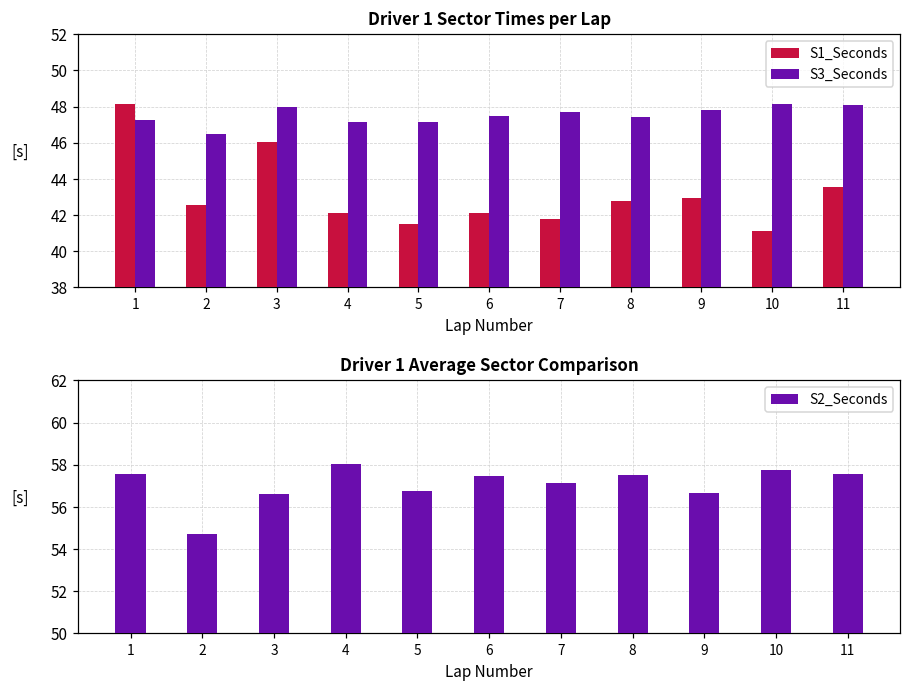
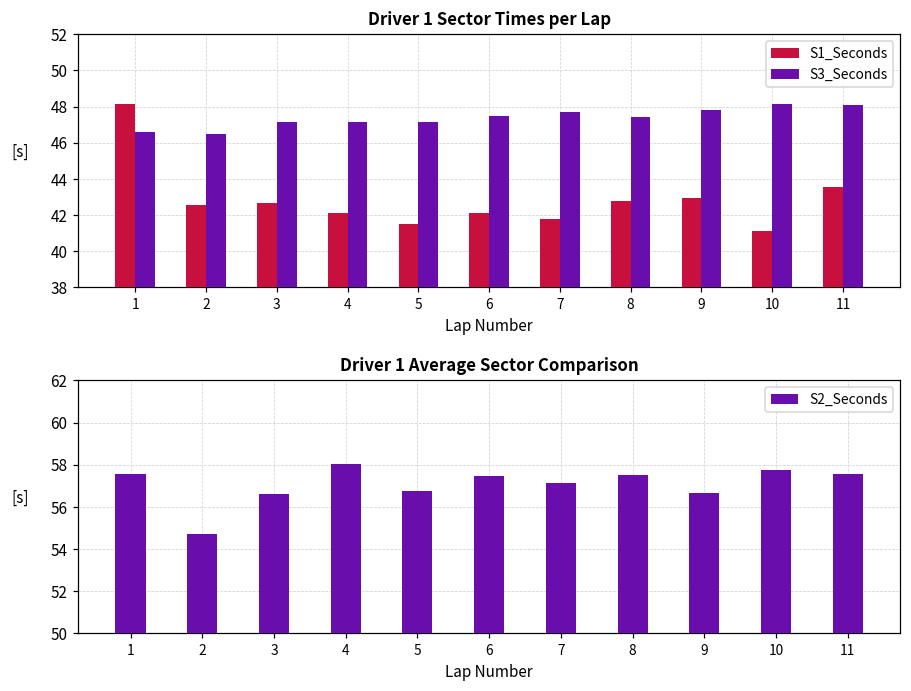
Driver 1 Sector Times per Lap, S3_Seconds, 1: 47.3 -> 46.6
Driver 1 Sector Times per Lap, S1_Seconds, 3: 46.0 -> 42.7
Driver 1 Sector Times per Lap, S3_Seconds, 3: 48.0 -> 47.2
